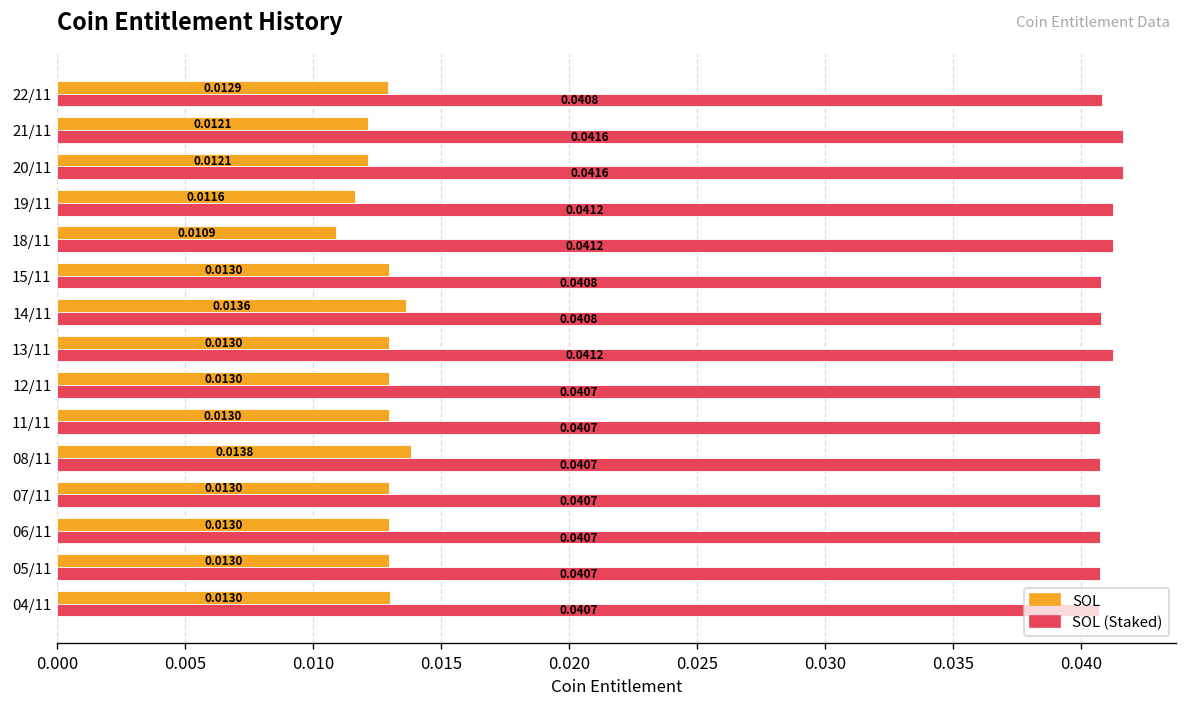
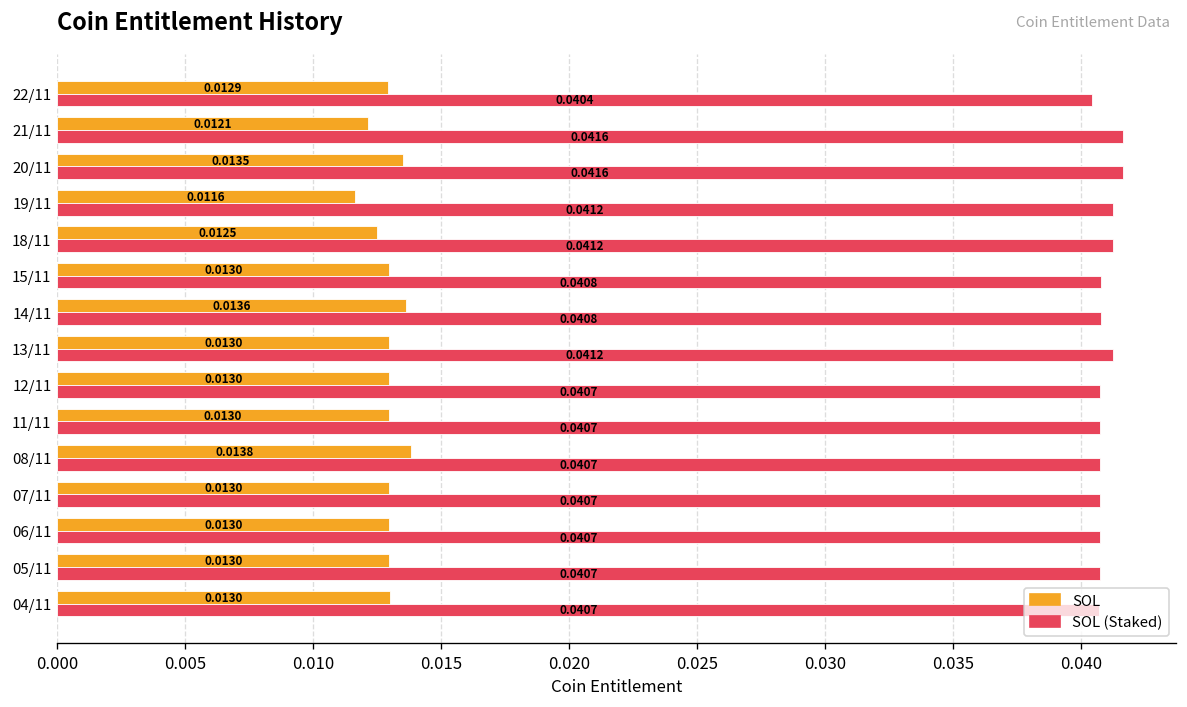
SOL (Staked), 22/11: 0.0408 -> 0.0404
SOL, 20/11: 0.0121 -> 0.0135
SOL, 18/11: 0.0109 -> 0.0125
